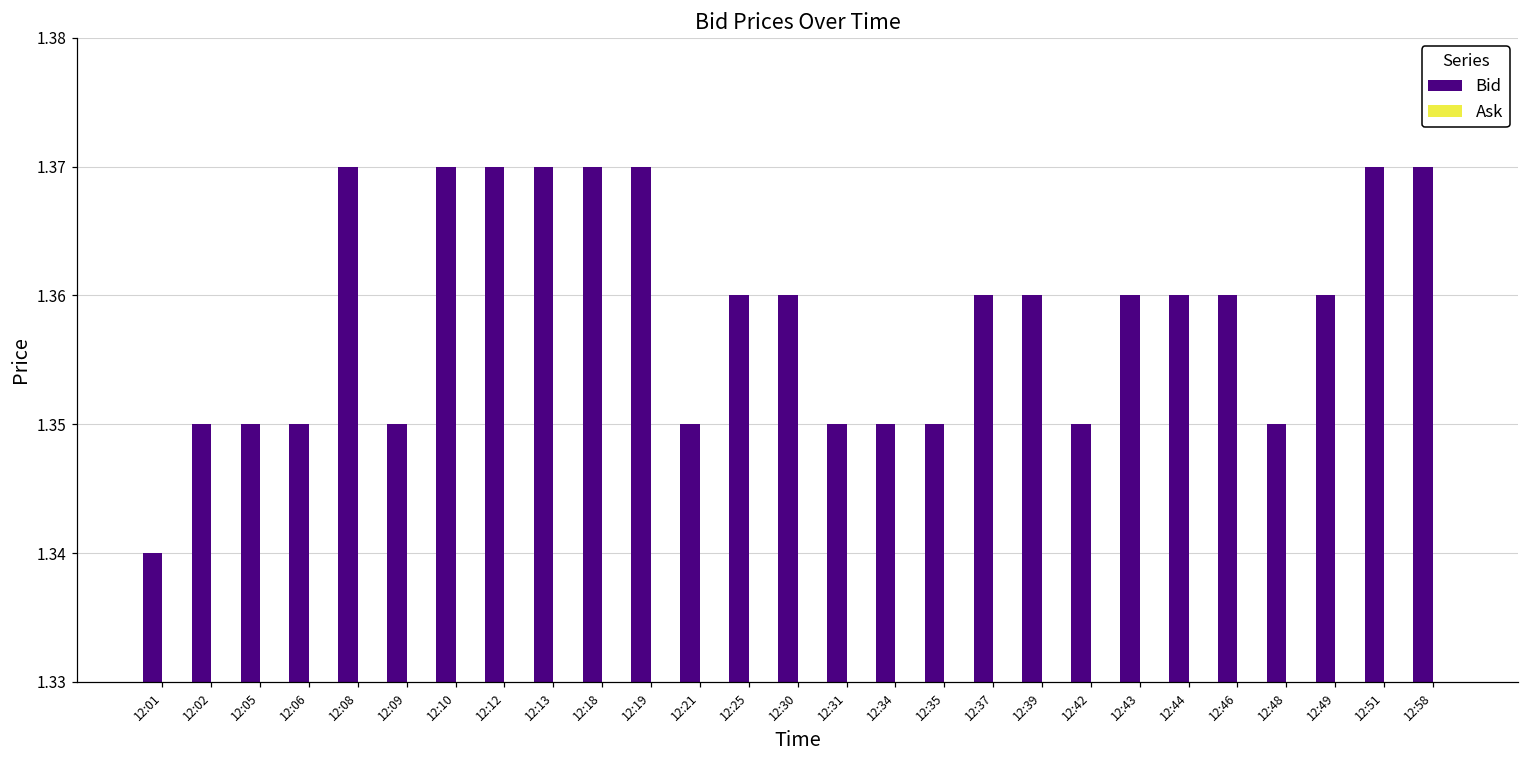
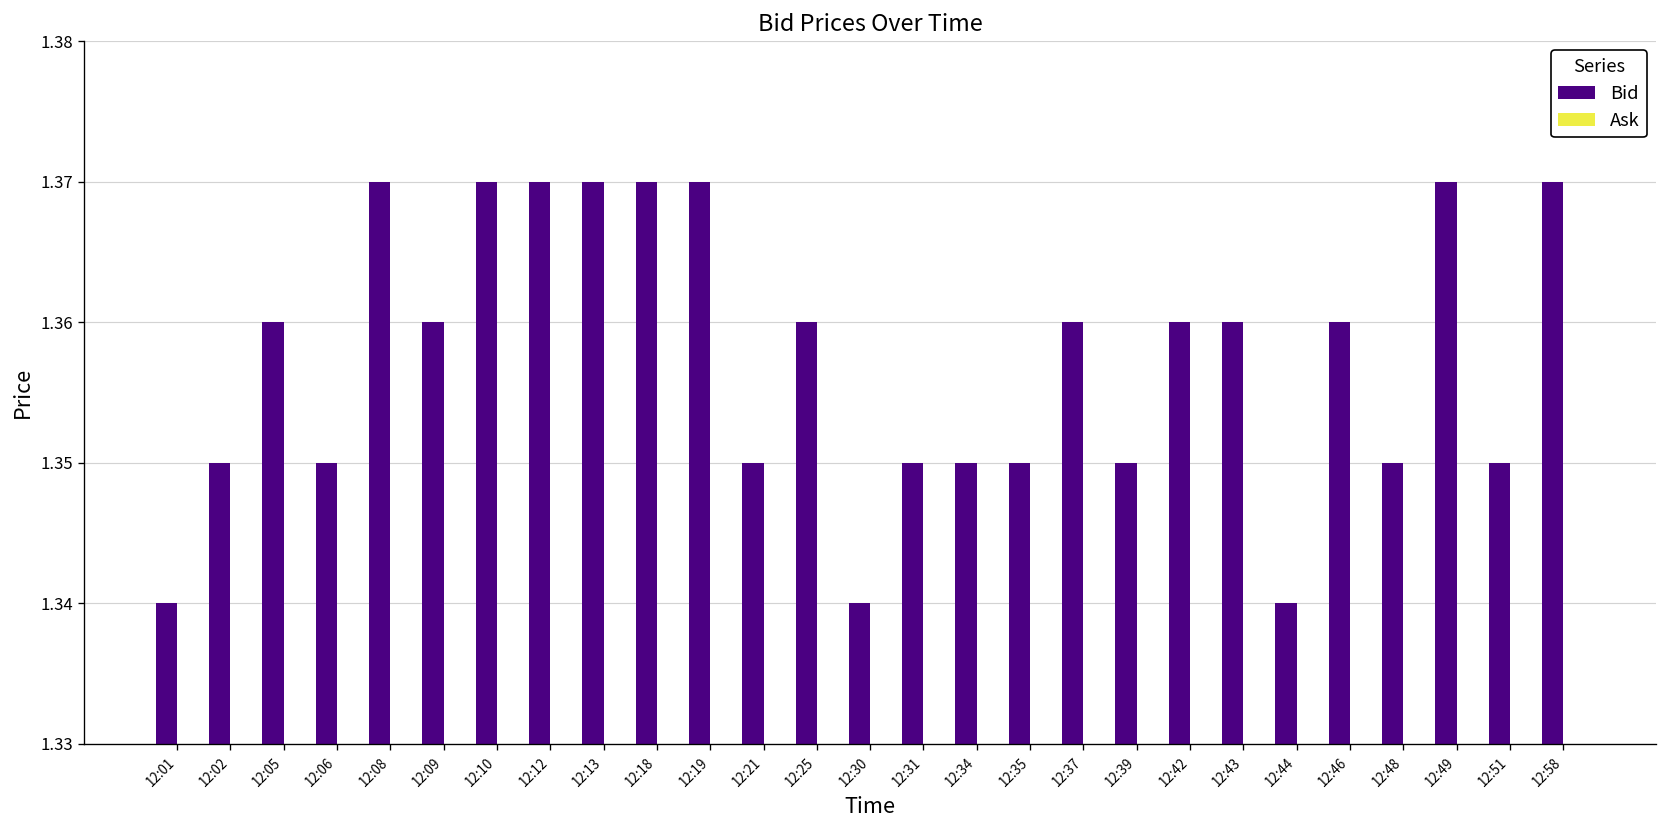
Bid, 12:05: 1.35 -> 1.36
Bid, 12:09: 1.35 -> 1.36
Bid, 12:30: 1.36 -> 1.34
Bid, 12:39: 1.36 -> 1.35
Bid, 12:42: 1.35 -> 1.36
Bid, 12:44: 1.36 -> 1.34
Bid, 12:49: 1.36 -> 1.37
Bid, 12:51: 1.37 -> 1.35
